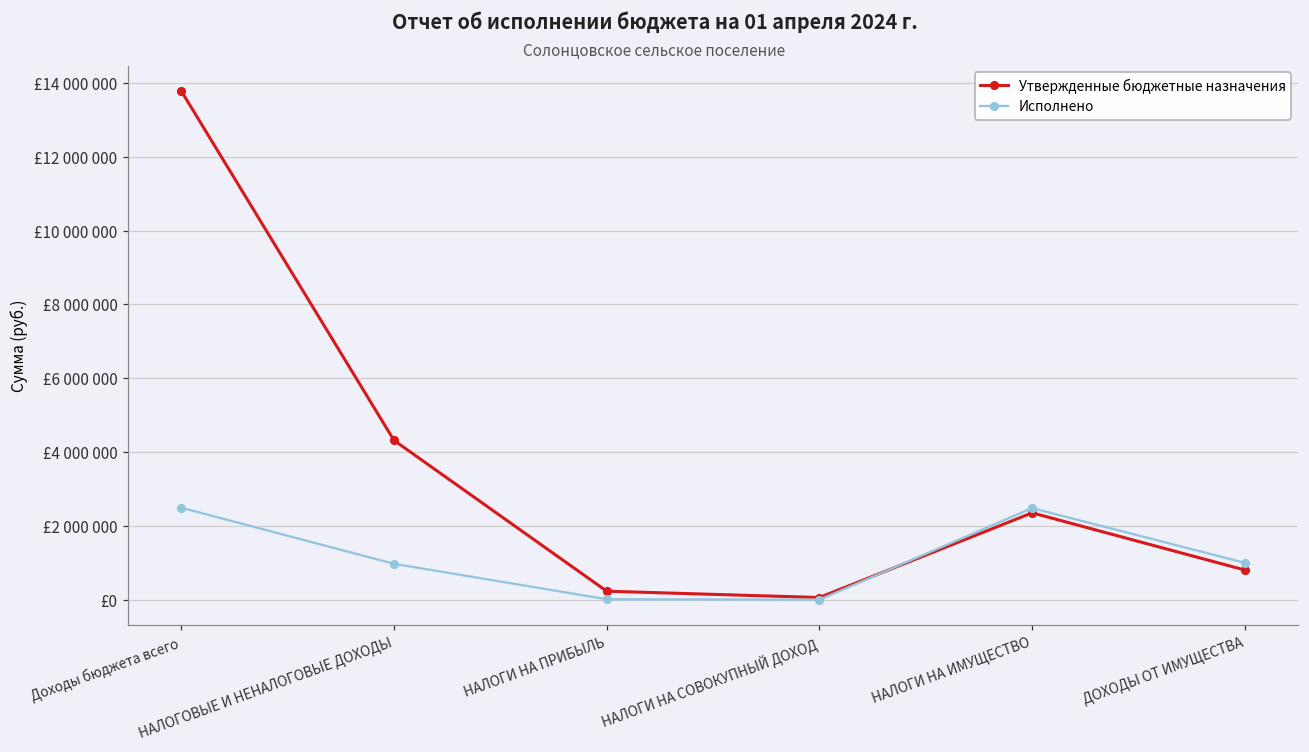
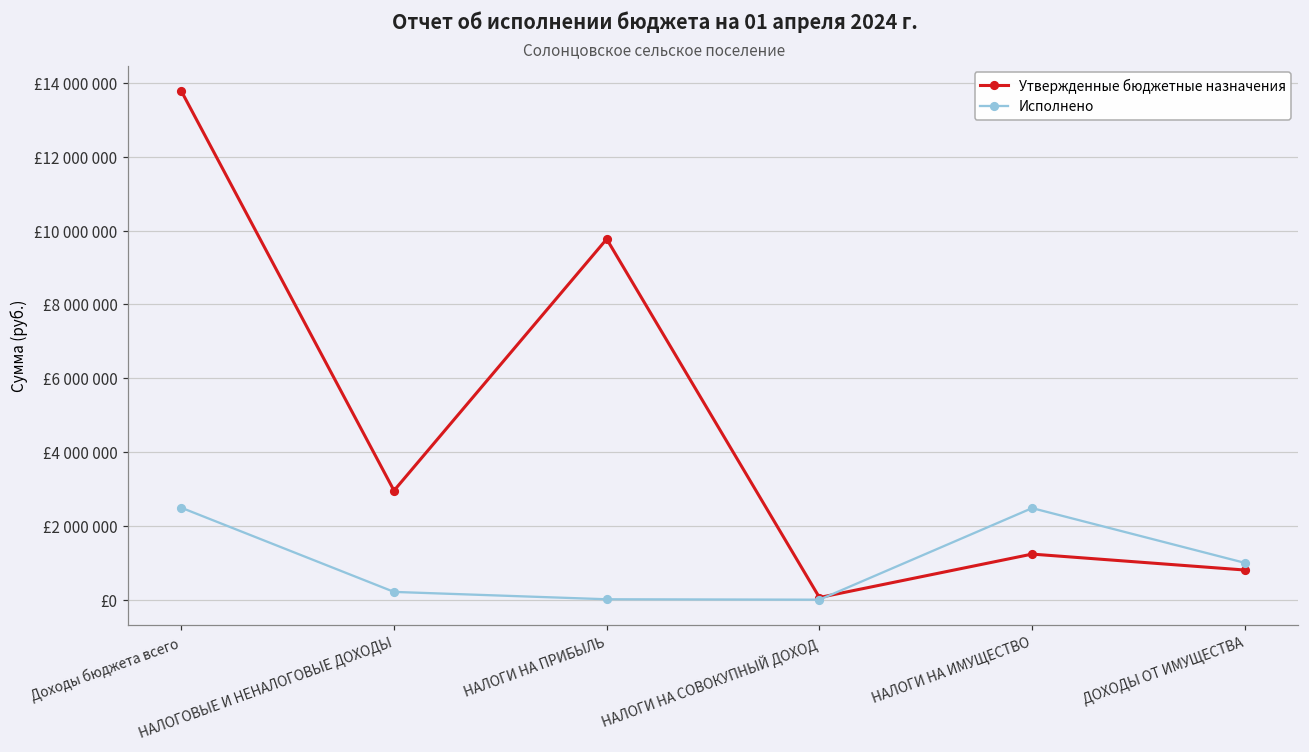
Утвержденные бюджетные назначения, НАЛОГОВЫЕ И НЕНАЛОГОВЫЕ ДОХОДЫ: £4300000 -> £3000000
Исполнено, НАЛОГОВЫЕ И НЕНАЛОГОВЫЕ ДОХОДЫ: £1000000 -> £200000
Утвержденные бюджетные назначения, НАЛОГИ НА ПРИБЫЛЬ: £200000 -> £9800000
Утвержденные бюджетные назначения, НАЛОГИ НА ИМУЩЕСТВО: £2400000 -> £1200000
